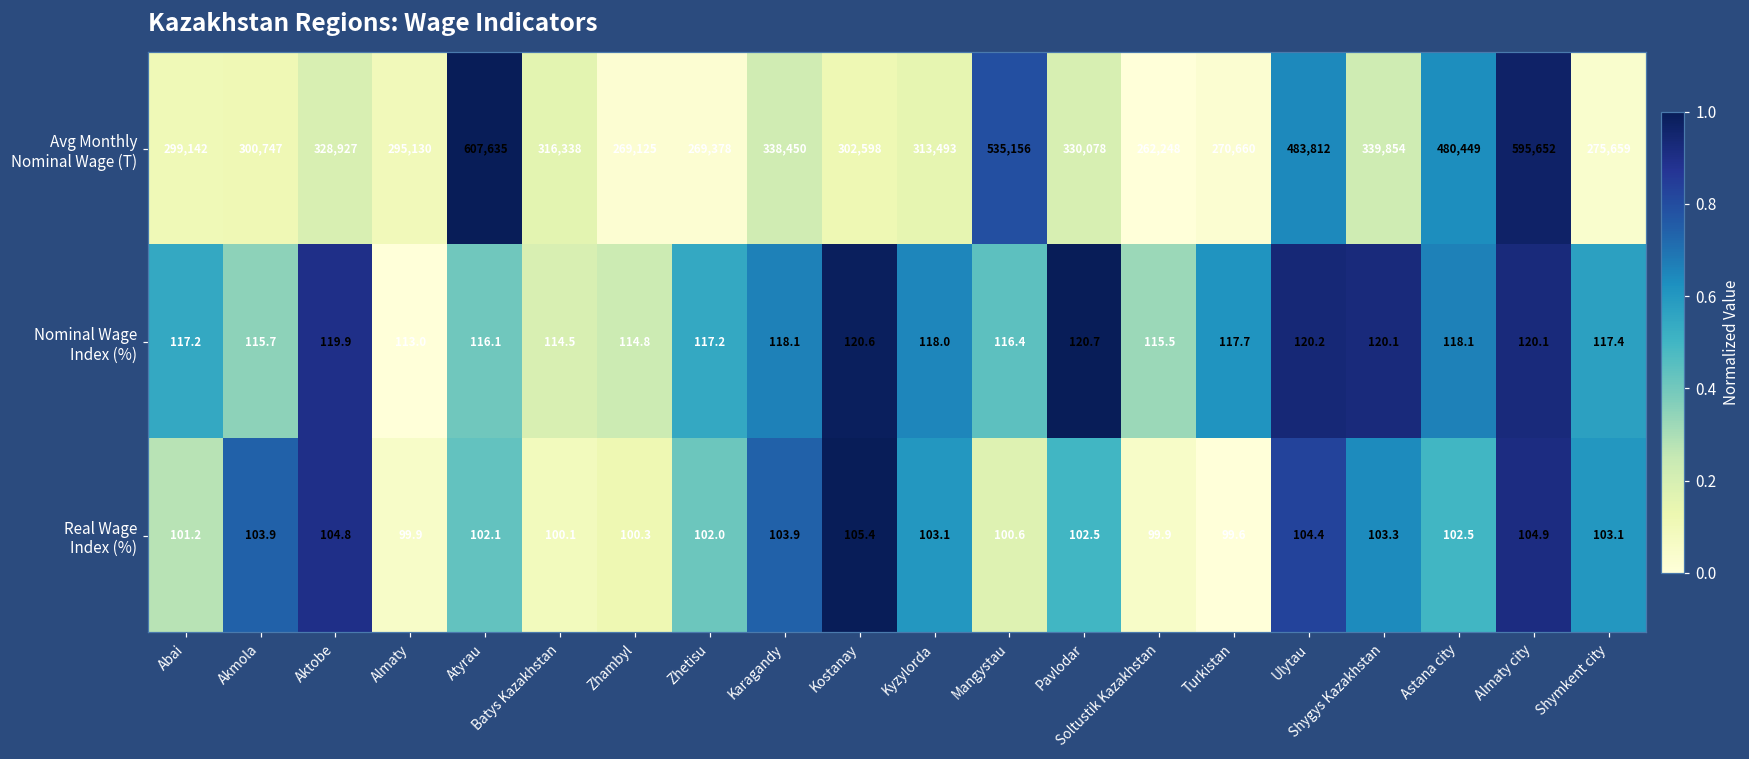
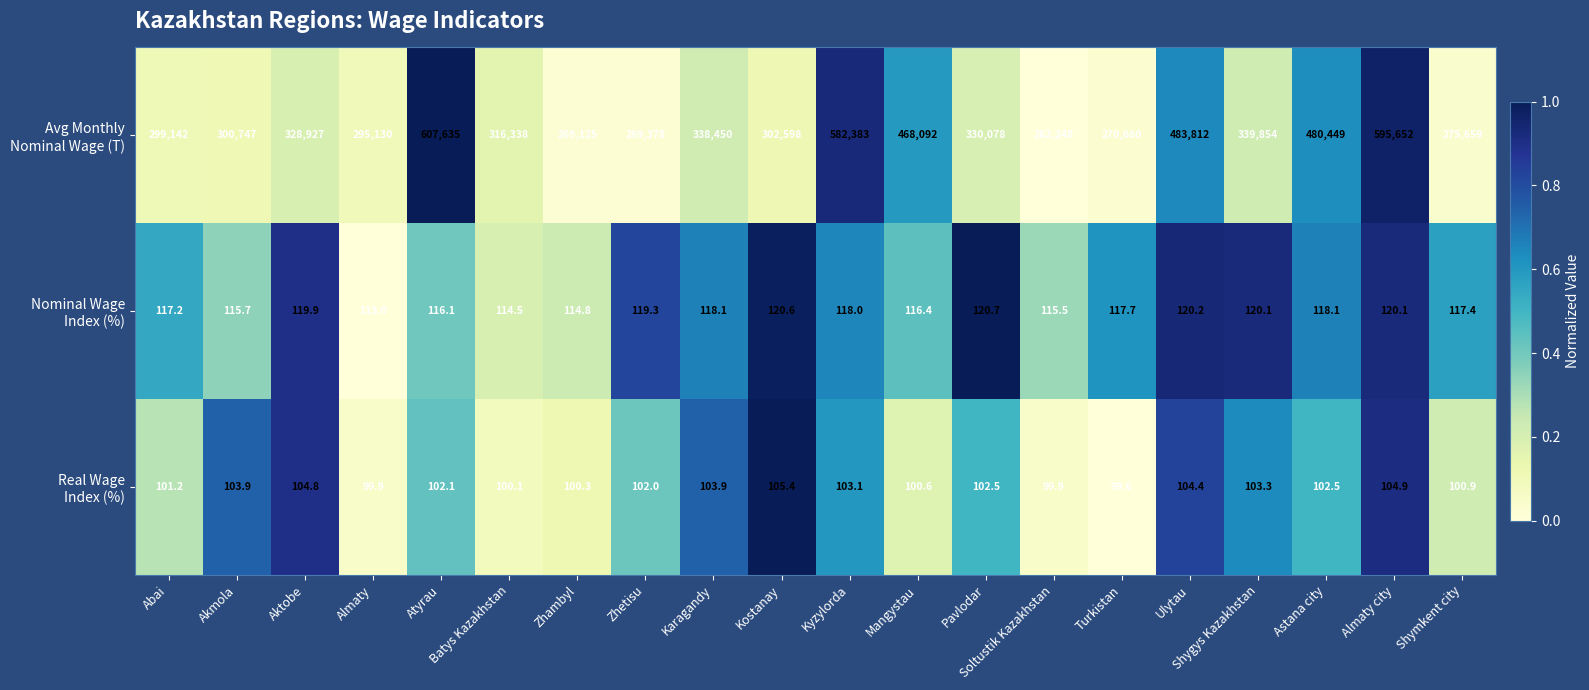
Avg Monthly Nominal Wage (T), Kyzylorda: 313,493 -> 582,383
Avg Monthly Nominal Wage (T), Mangystau: 535,156 -> 468,092
Nominal Wage Index (%), Zhetisu: 117.2 -> 119.3
Real Wage Index (%), Shymkent city: 103.1 -> 100.9
